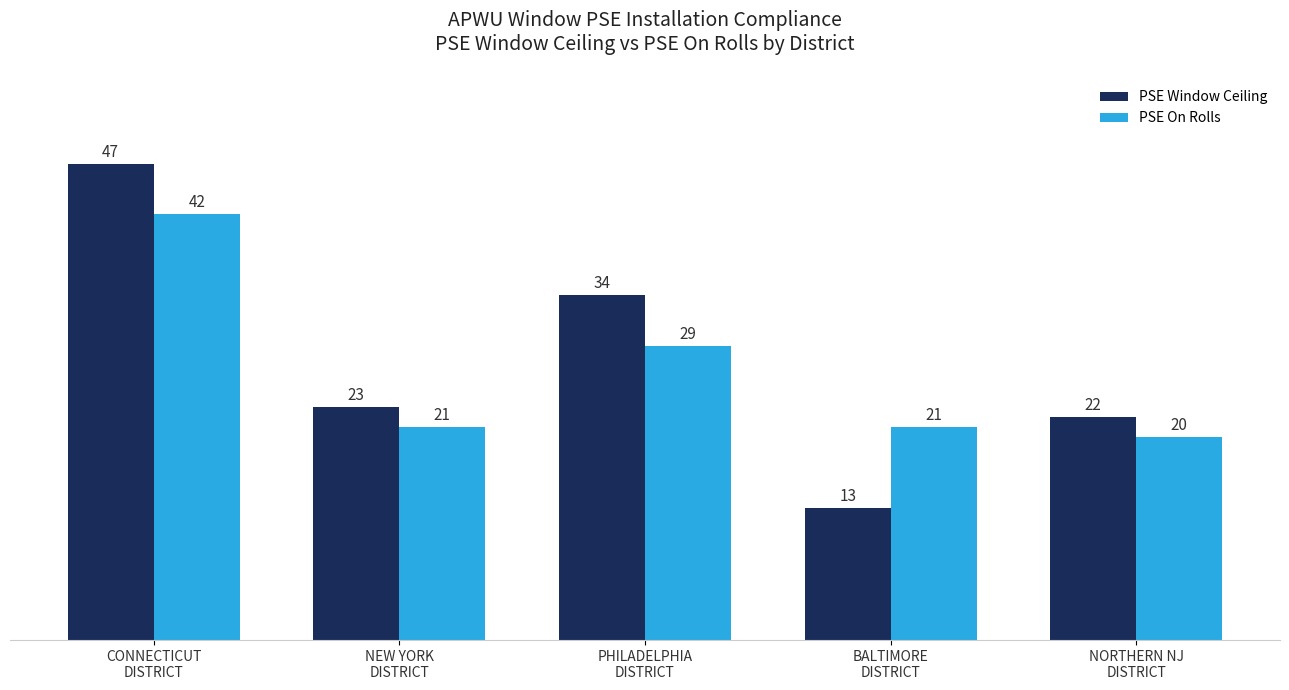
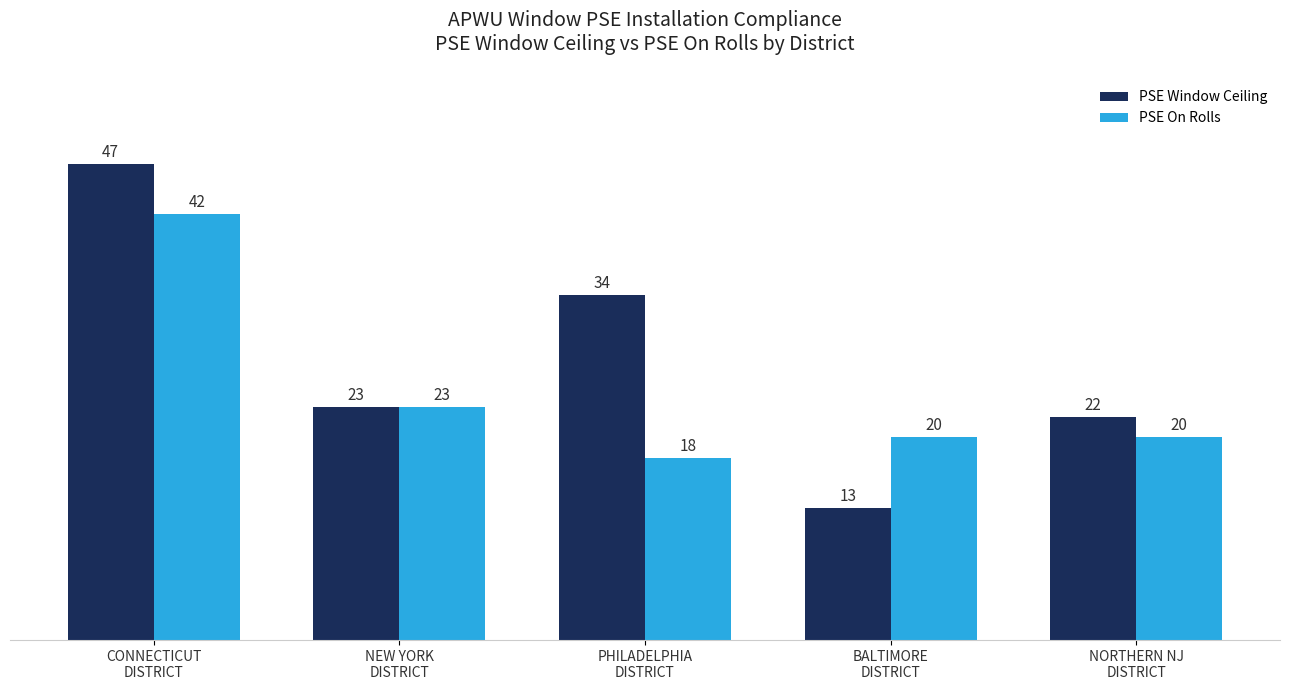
PSE On Rolls, NEW YORK DISTRICT: 21 -> 23
PSE On Rolls, PHILADELPHIA DISTRICT: 29 -> 18
PSE On Rolls, BALTIMORE DISTRICT: 21 -> 20
